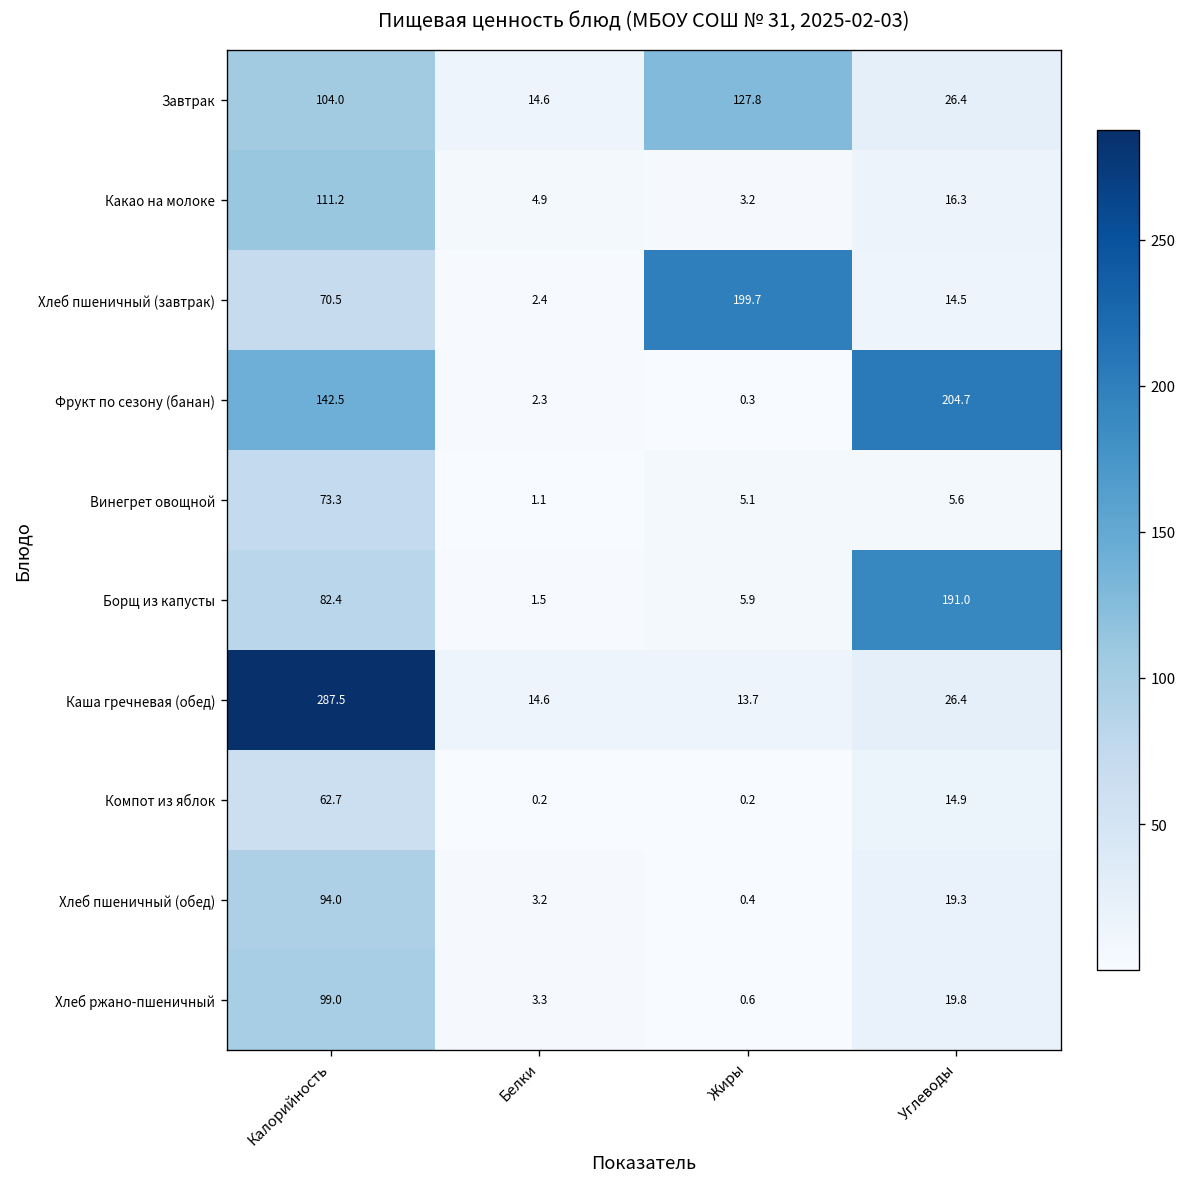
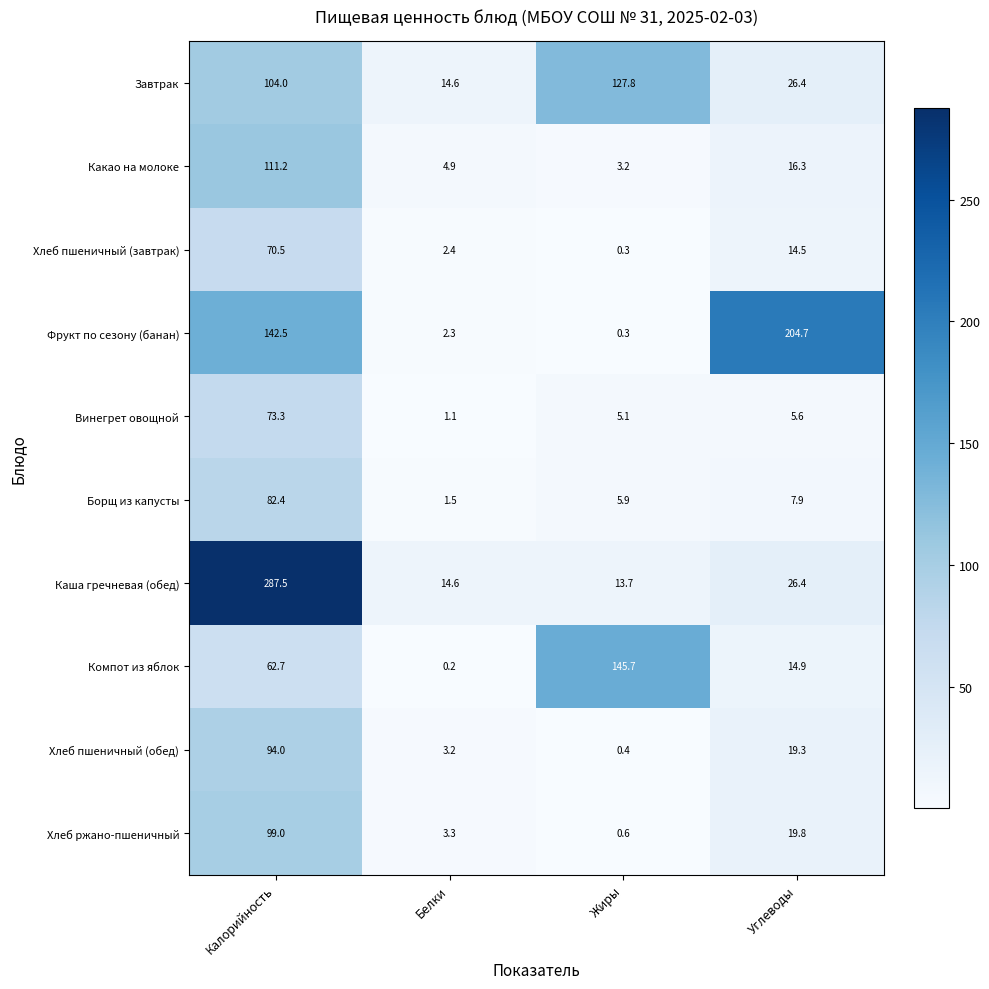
Хлеб пшеничный (завтрак), Жиры: 199.7 -> 0.3
Борщ из капусты, Углеводы: 191.0 -> 7.9
Компот из яблок, Жиры: 0.2 -> 145.7
